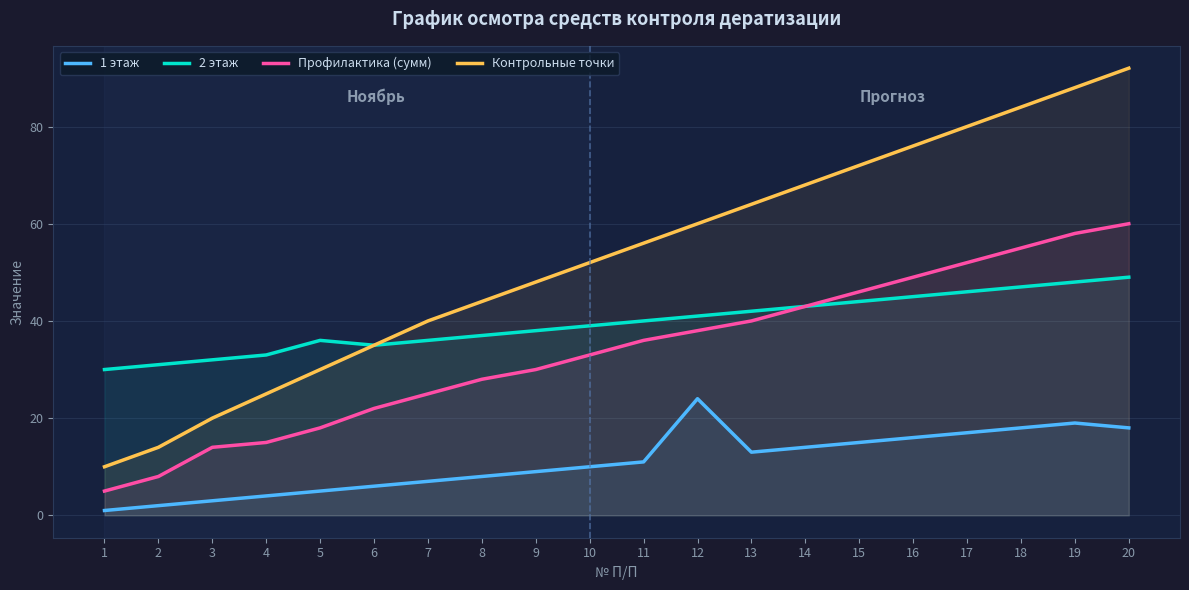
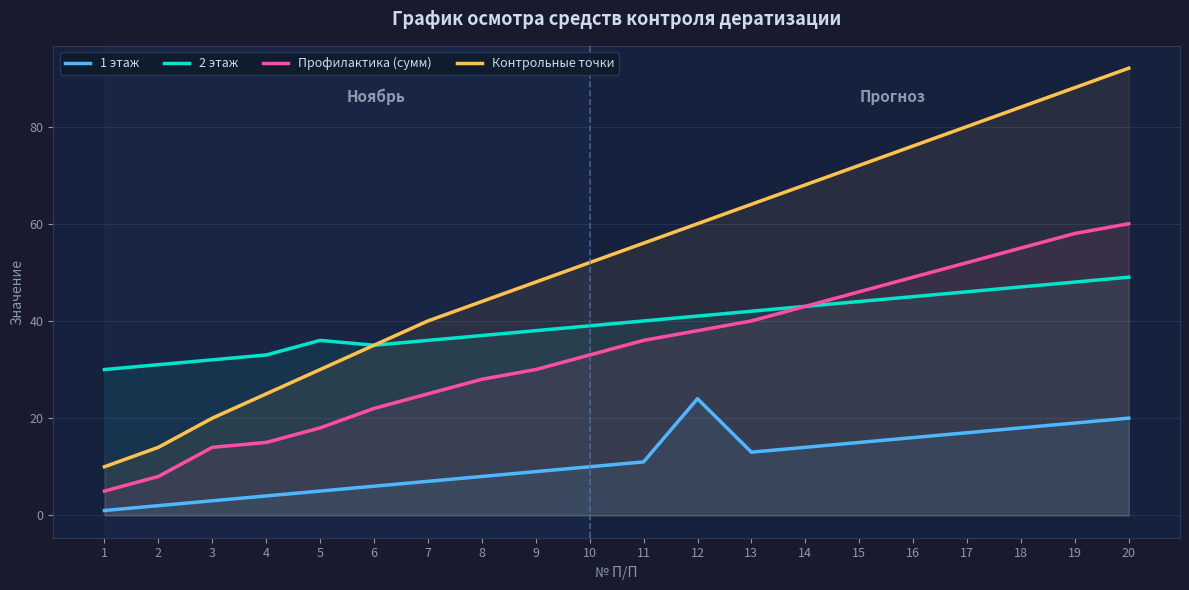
1 этаж, 20: 18 -> 20
